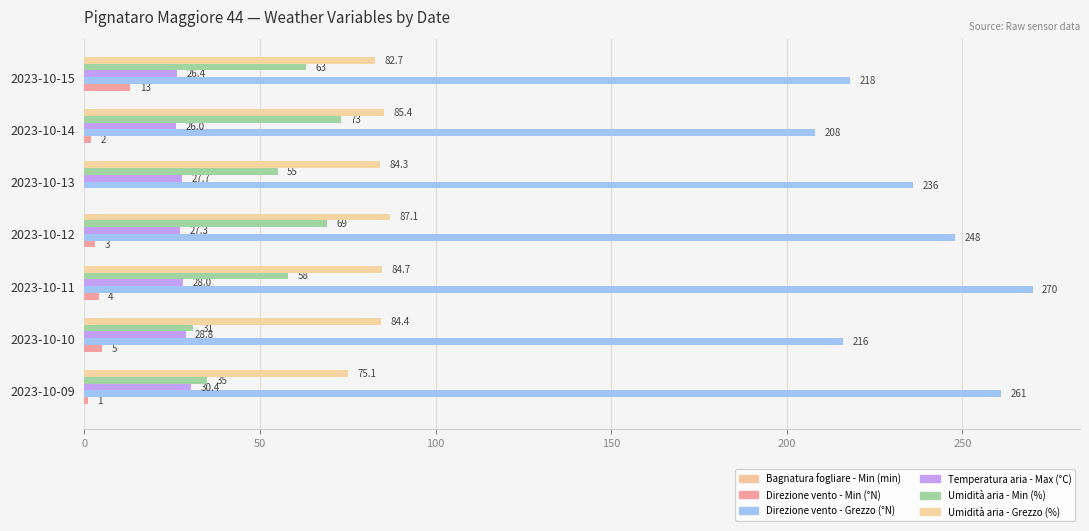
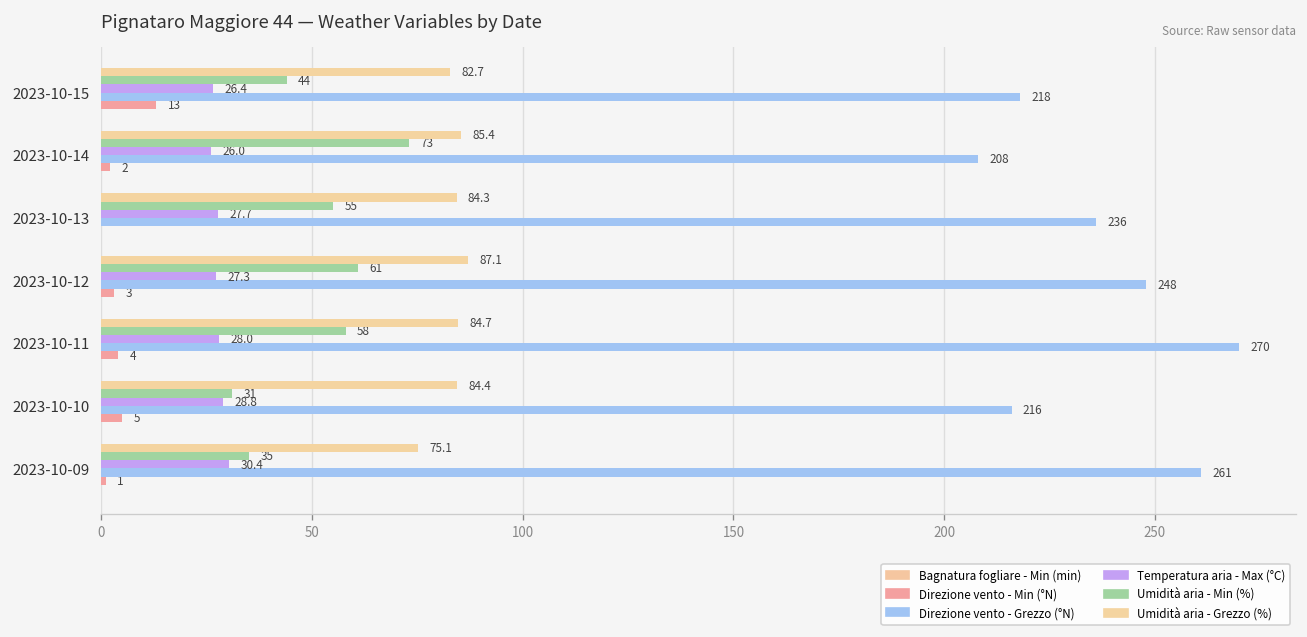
Umidità aria - Min (%), 2023-10-15: 63 -> 44
Umidità aria - Min (%), 2023-10-12: 69 -> 61
